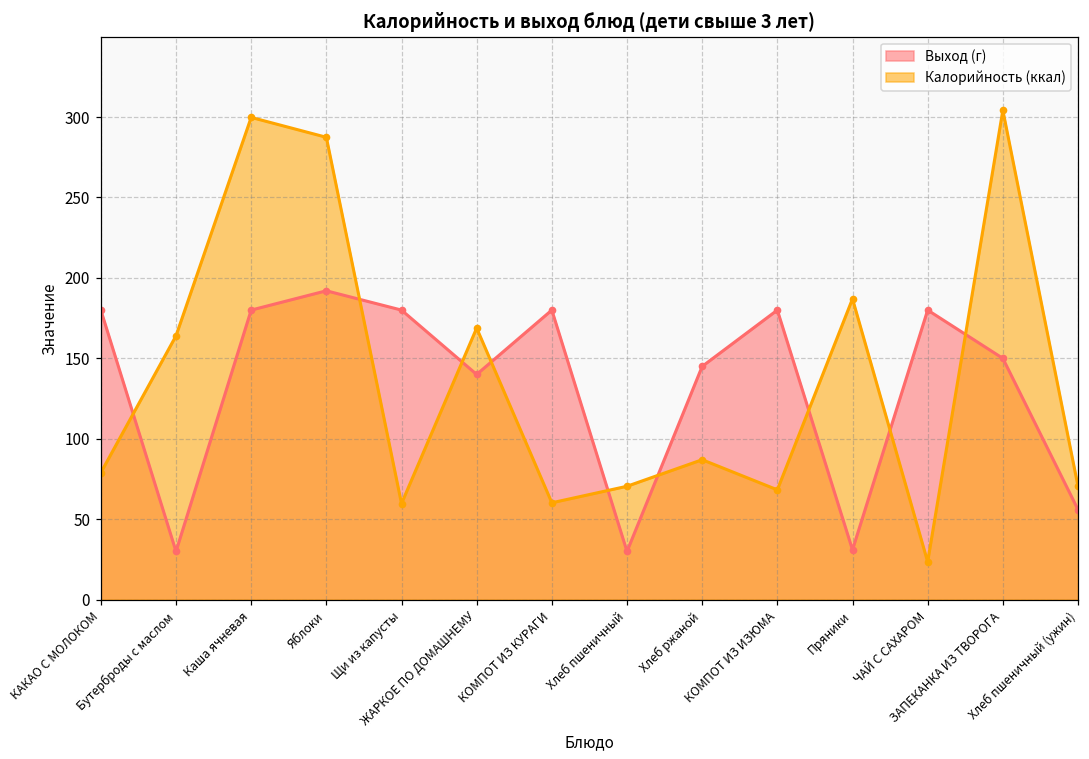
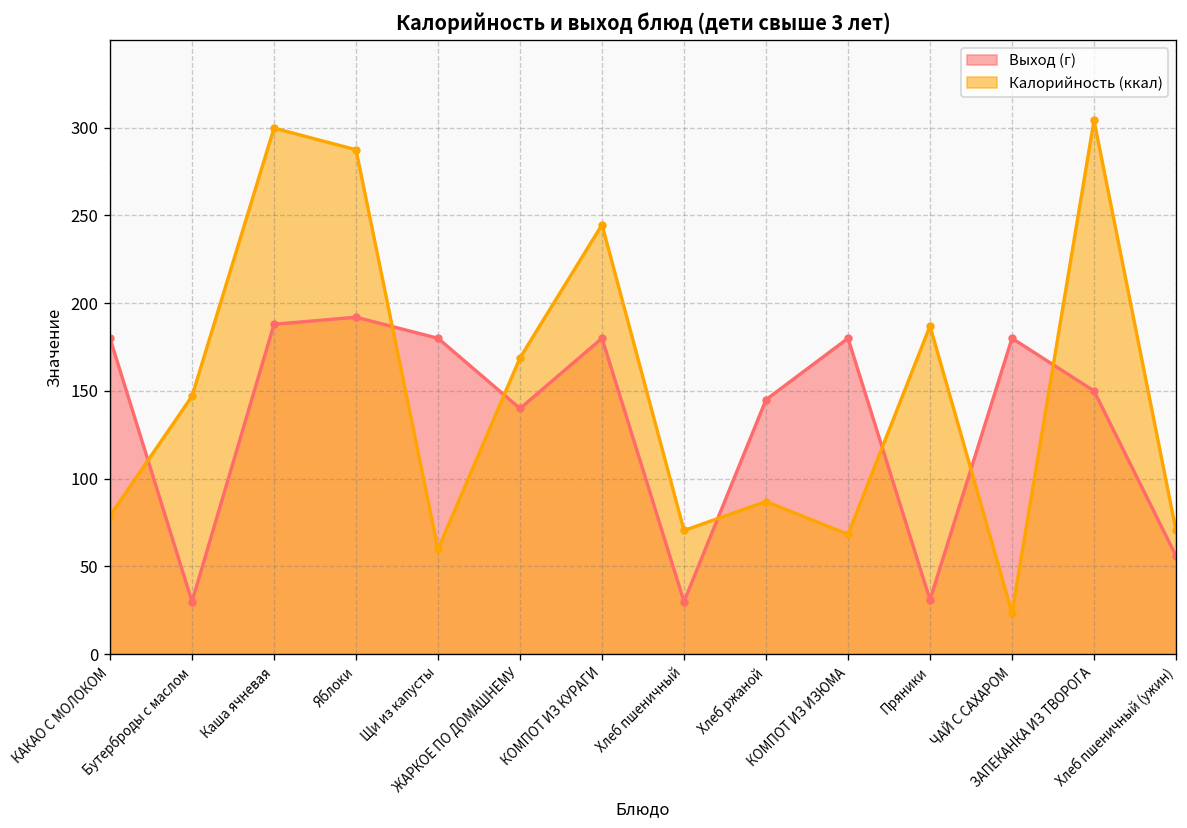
Калорийность (ккал), Бутерброды с маслом: 164 -> 147
Выход (г), Каша ячневая: 180 -> 188
Калорийность (ккал), КОМПОТ ИЗ КУРАГИ: 60 -> 245
